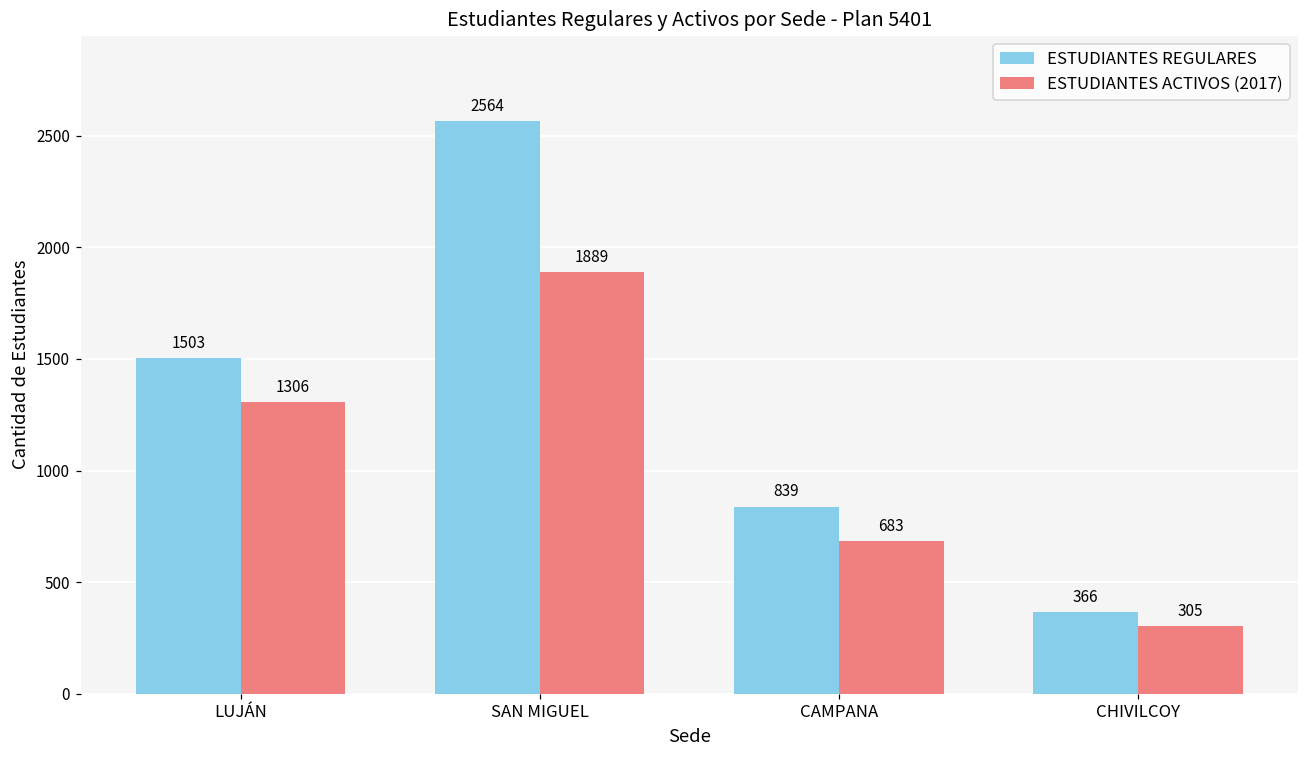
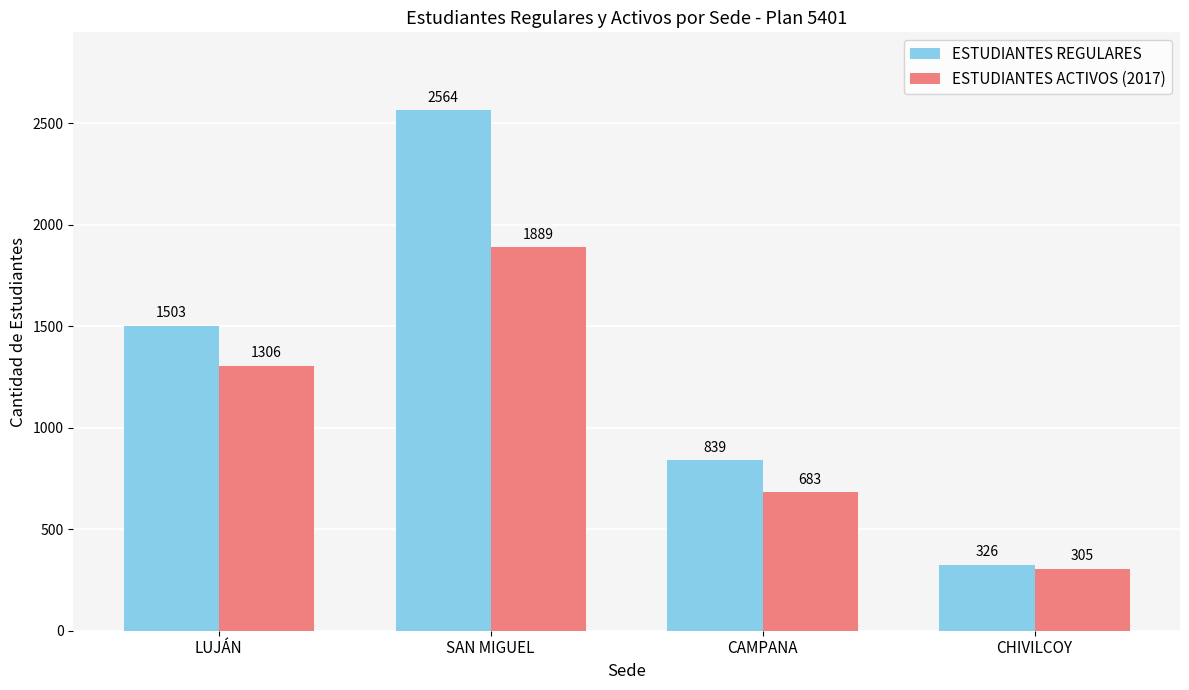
ESTUDIANTES REGULARES, CHIVILCOY: 366 -> 326
